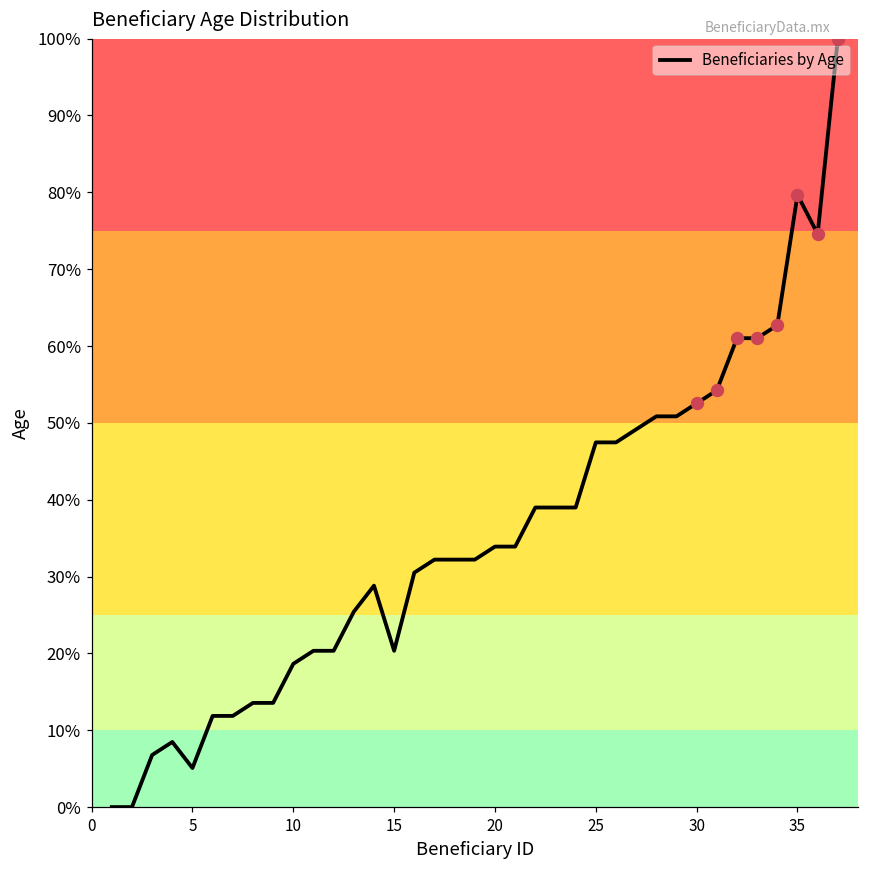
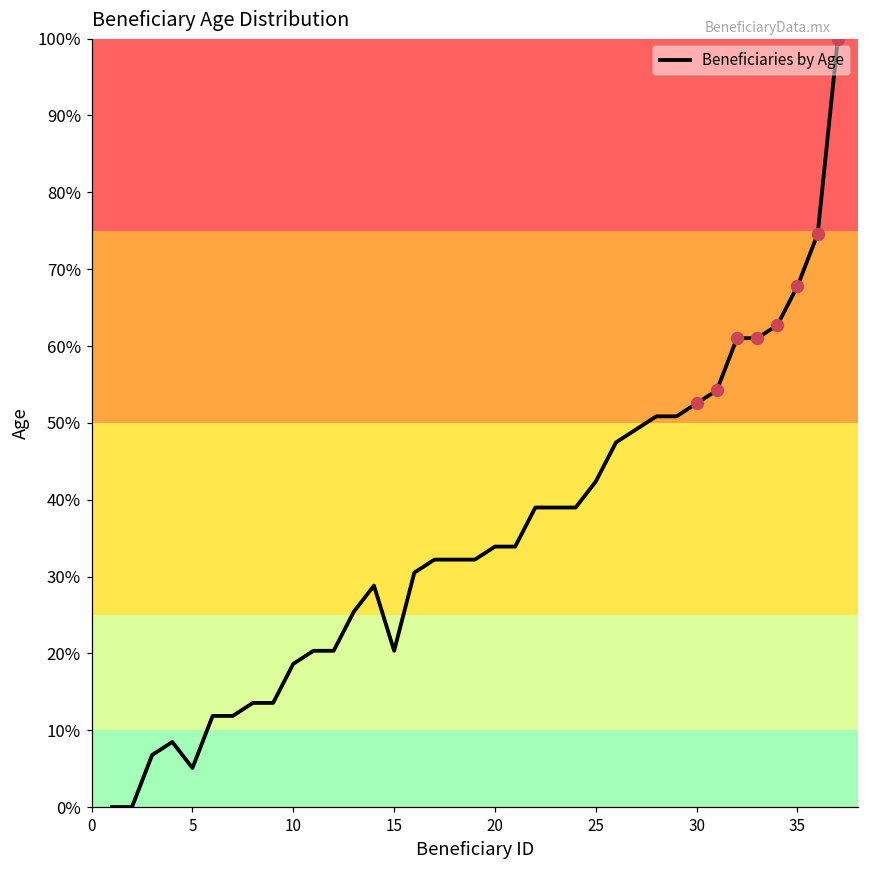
Beneficiaries by Age, 25: 47% -> 42%
Beneficiaries by Age, 35: 80% -> 68%
